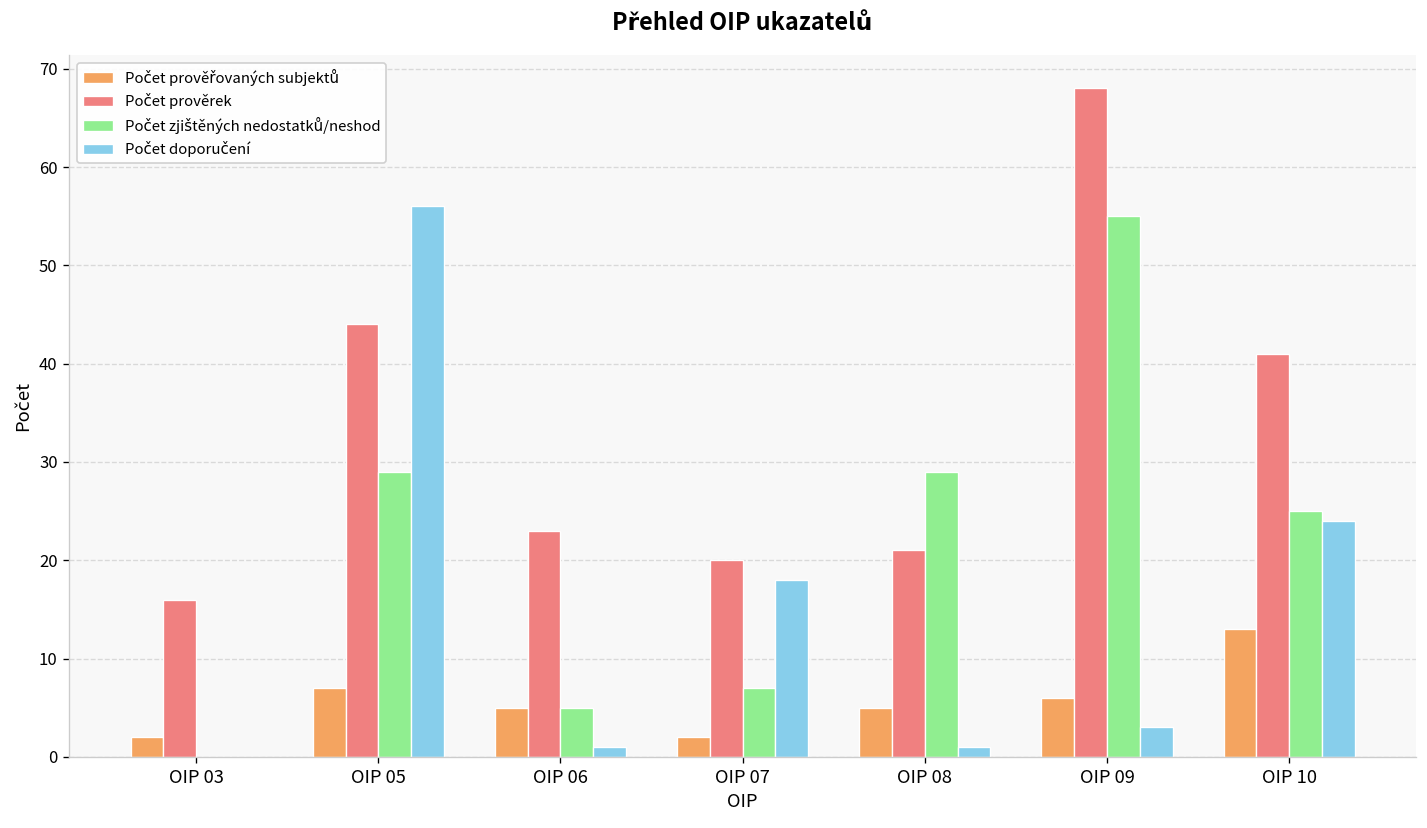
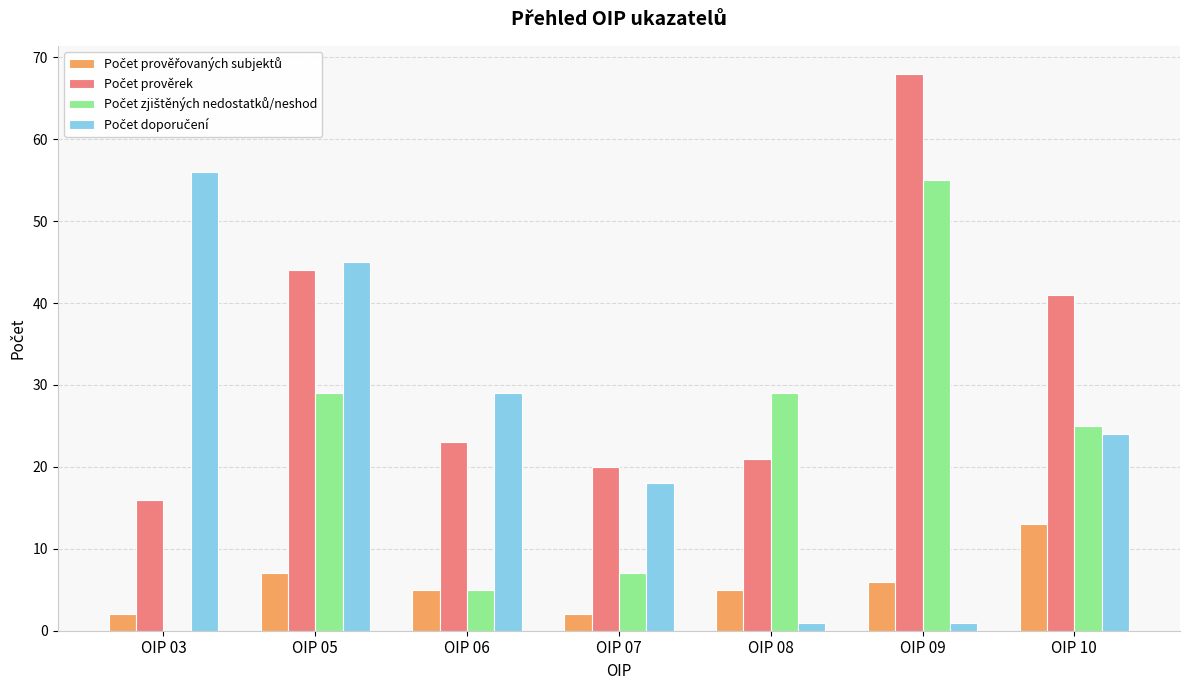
Počet doporučení, OIP 03: 0 -> 56
Počet doporučení, OIP 05: 56 -> 45
Počet doporučení, OIP 06: 1 -> 29
Počet doporučení, OIP 09: 3 -> 1
